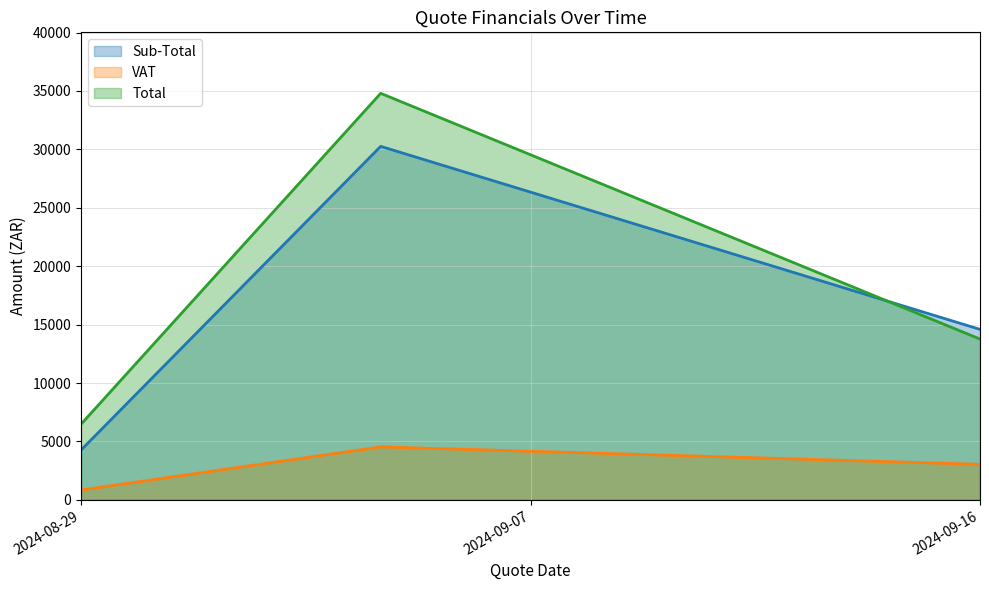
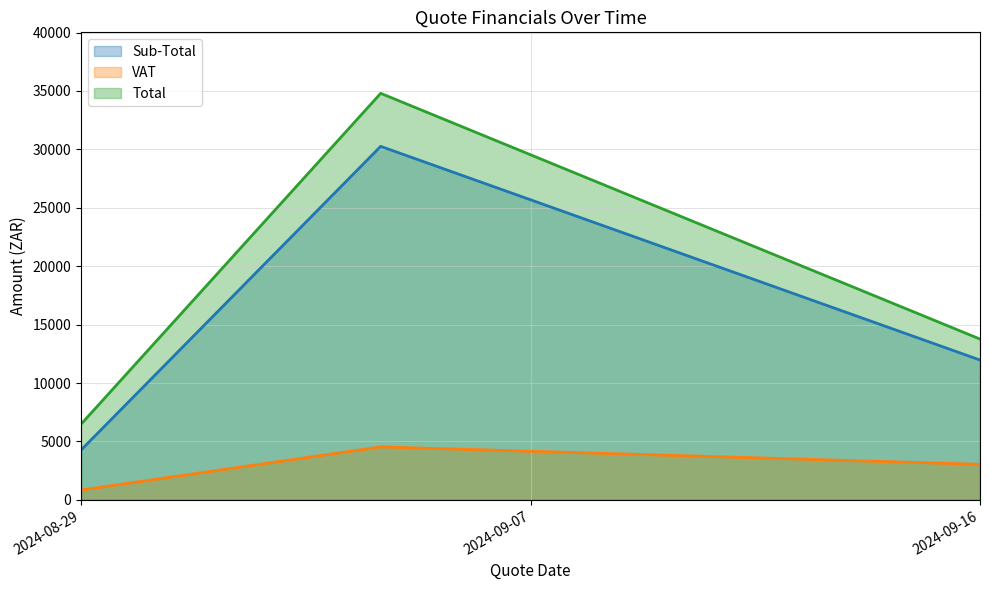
Sub-Total, 2024-09-16: 14600 -> 12000
